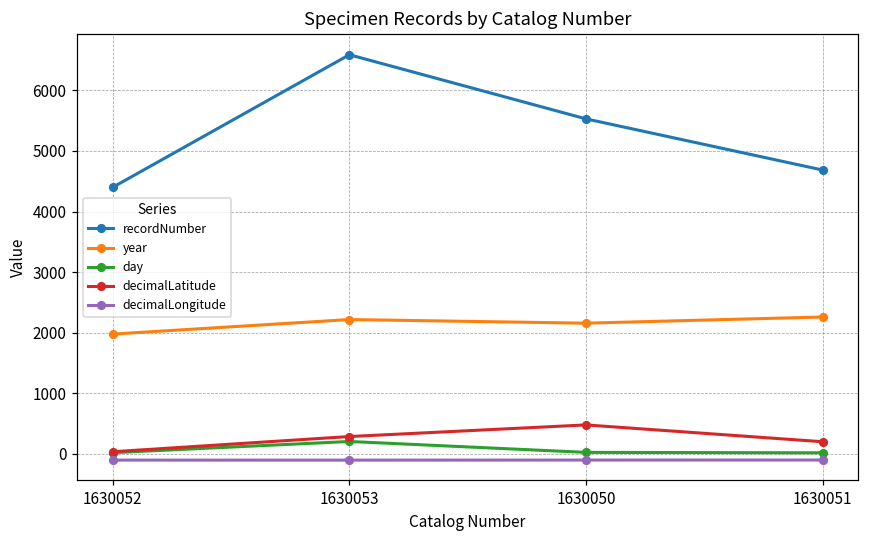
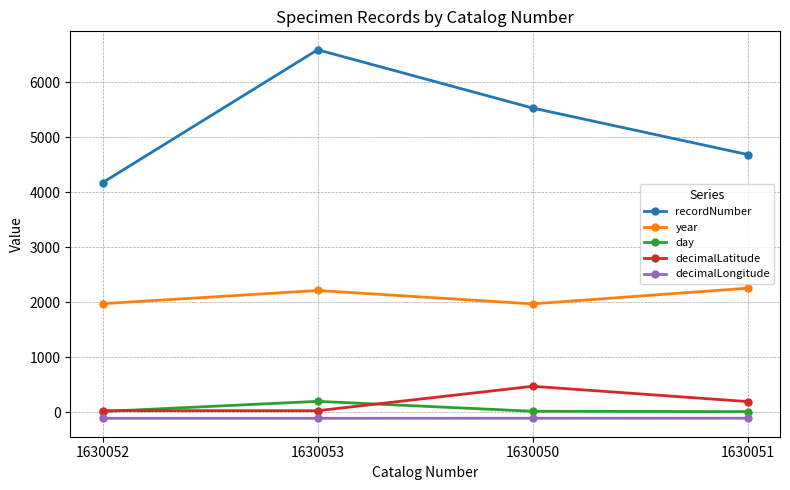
recordNumber, 1630052: 4400 -> 4200
decimalLatitude, 1630053: 300 -> 0
year, 1630050: 2200 -> 2000
